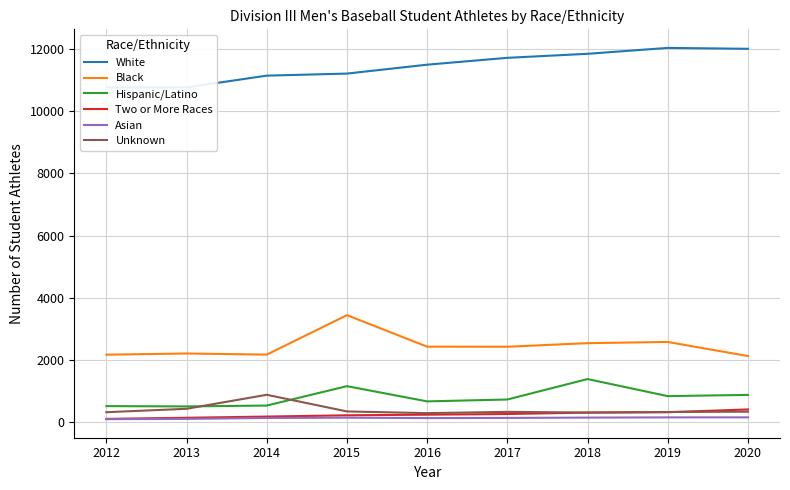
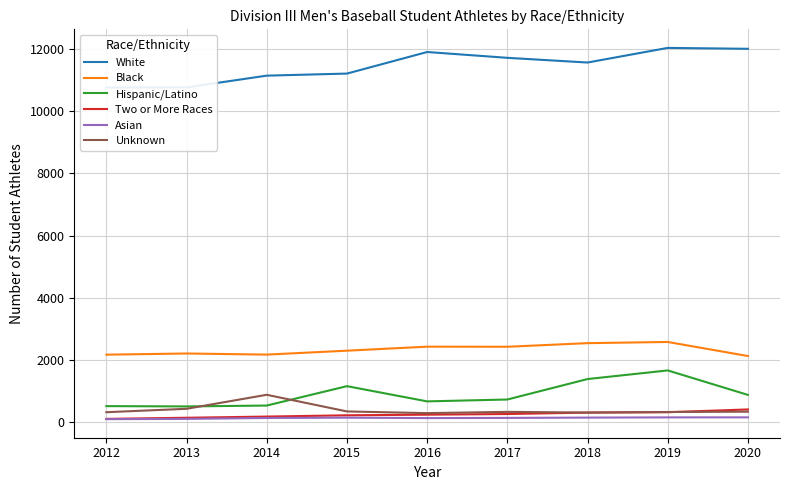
Black, 2015: 3400 -> 2300
White, 2016: 11500 -> 11900
White, 2018: 11800 -> 11600
Hispanic/Latino, 2019: 800 -> 1700
